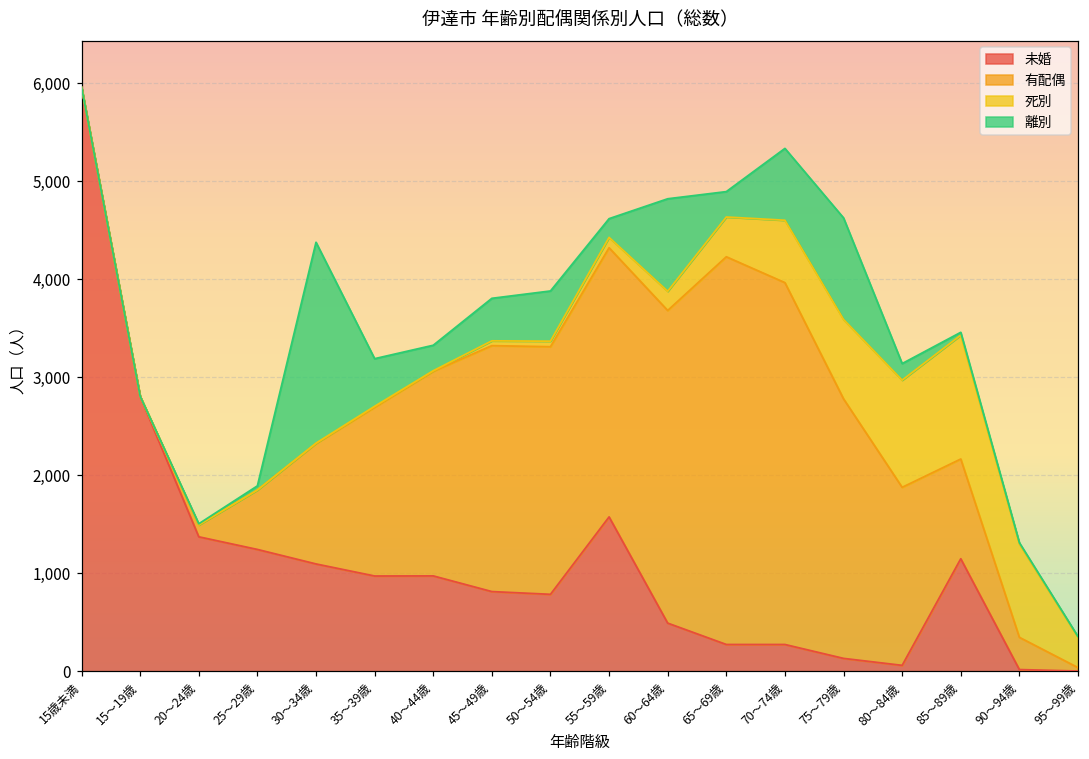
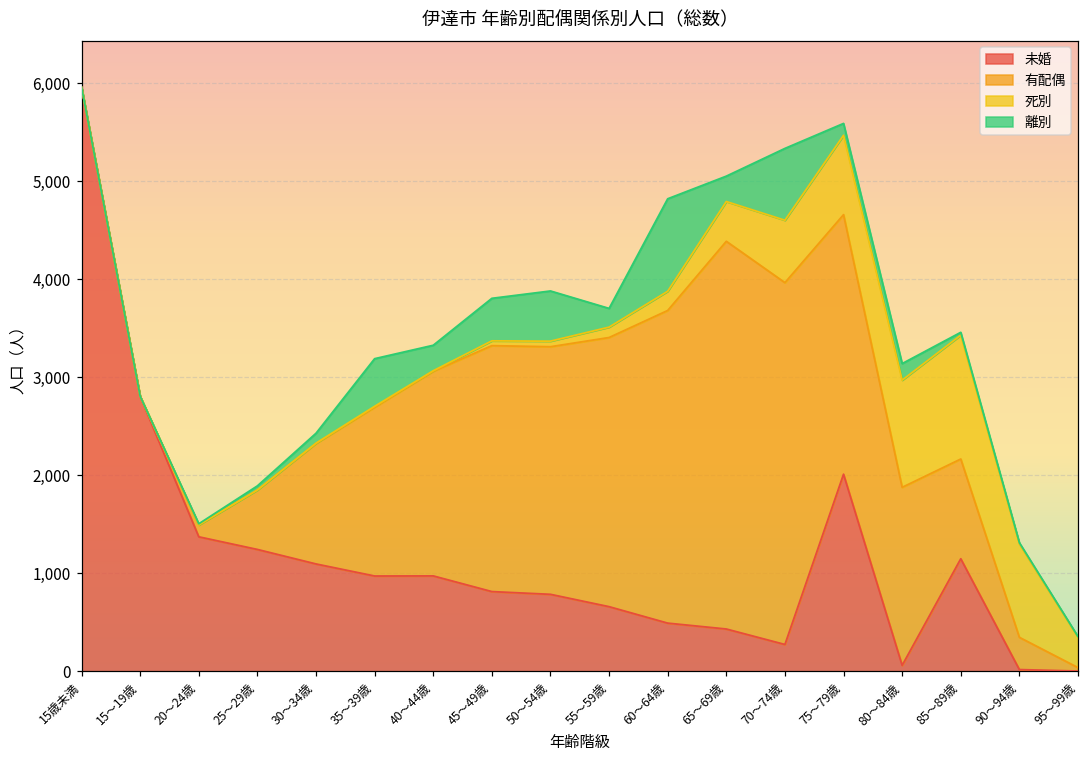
離別, 30～34歳: 2,100 -> 100
未婚, 55～59歳: 1,600 -> 700
未婚, 65～69歳: 300 -> 400
未婚, 75～79歳: 100 -> 2,000
離別, 75～79歳: 1,000 -> 100
